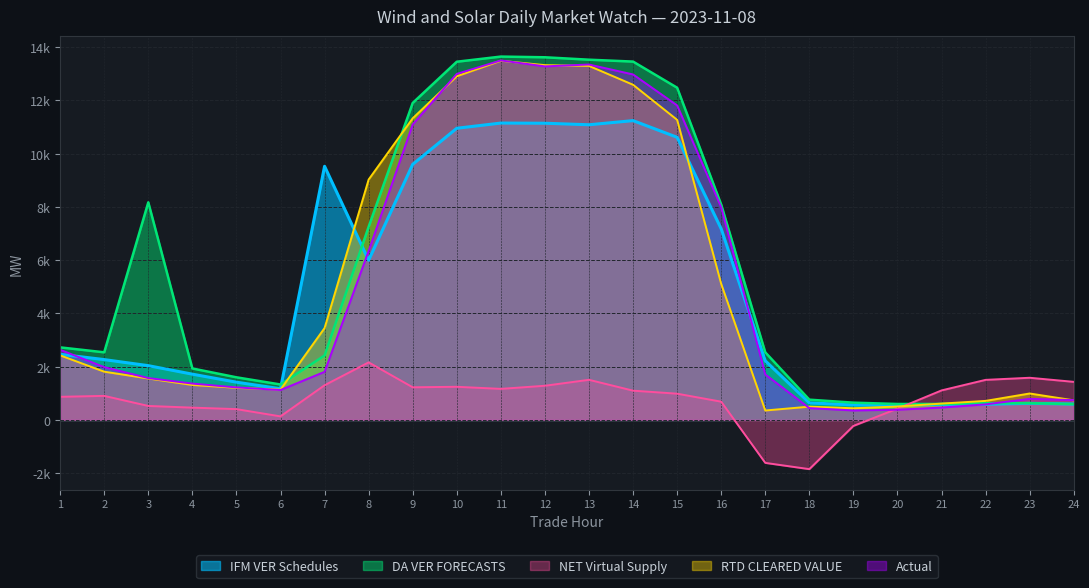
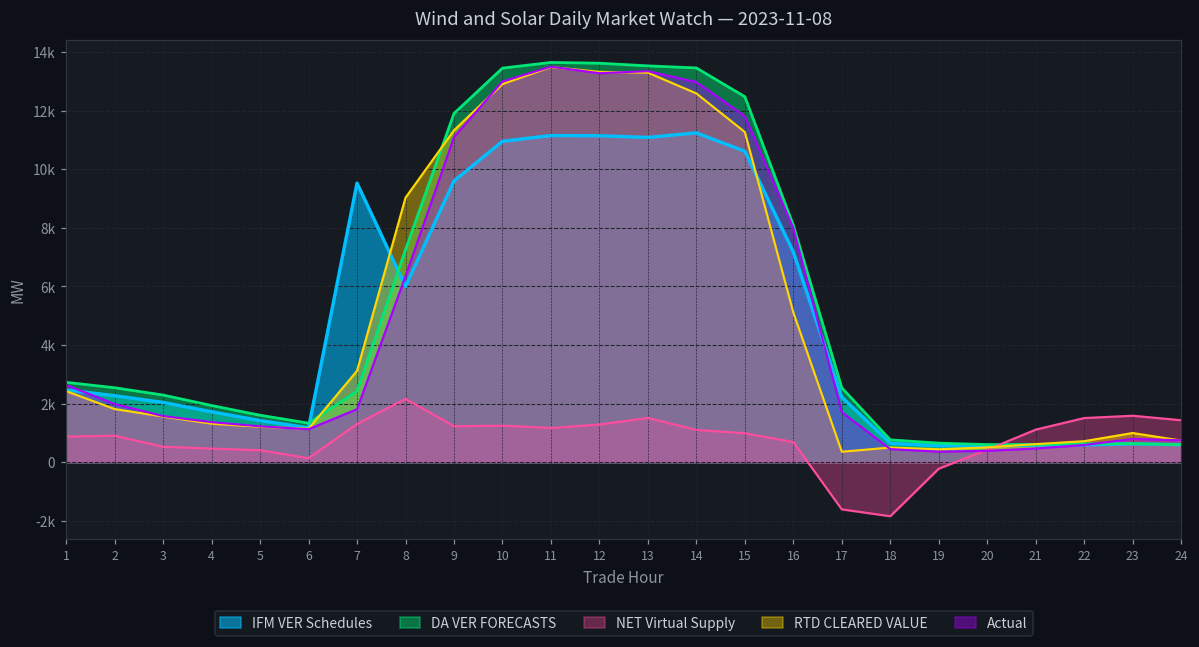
DA VER FORECASTS, 3: 8200 -> 2300
RTD CLEARED VALUE, 7: 3400 -> 3100
